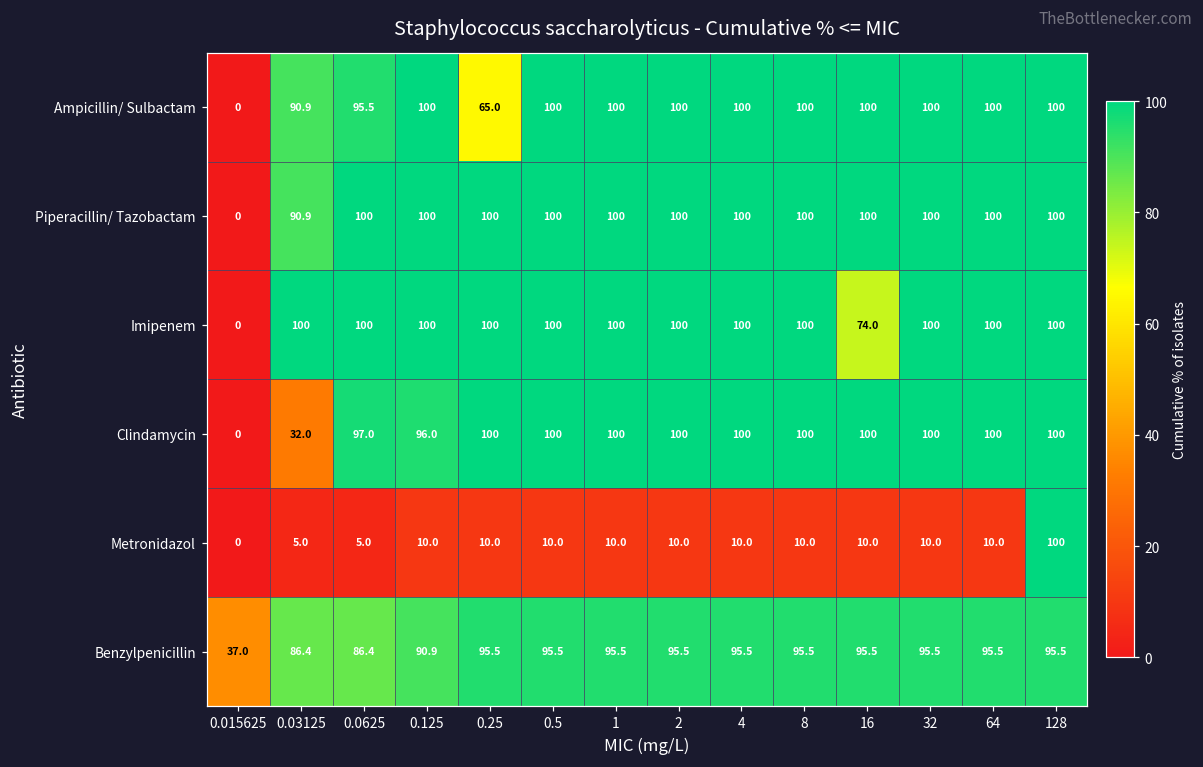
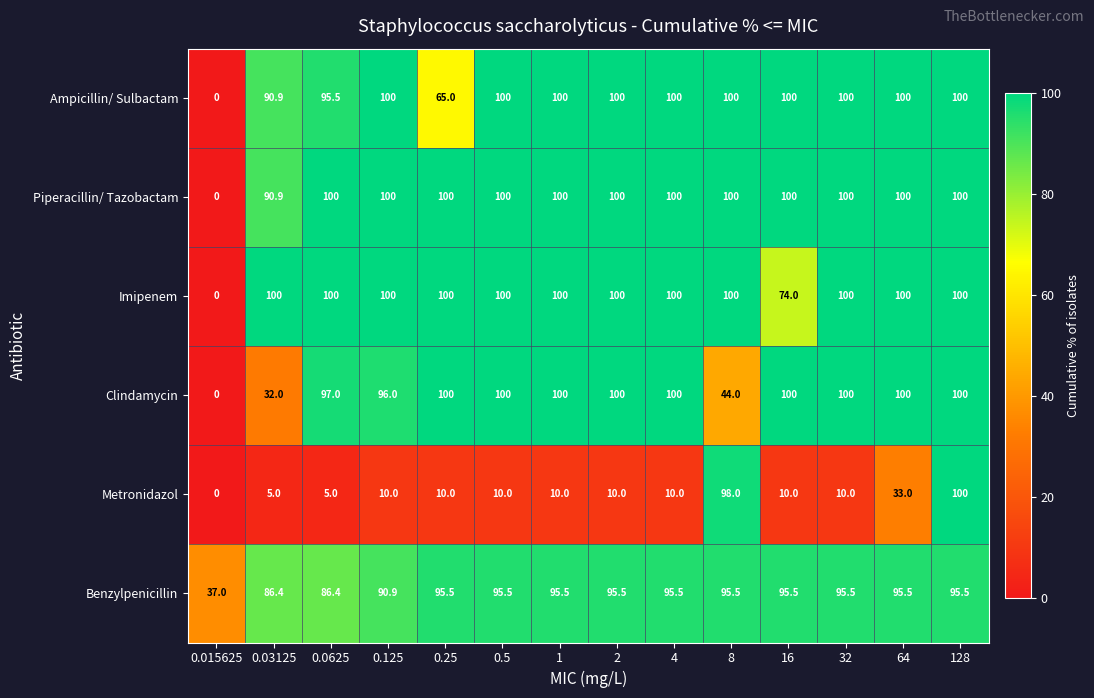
Clindamycin, 8: 100 -> 44.0
Metronidazol, 8: 10.0 -> 98.0
Metronidazol, 64: 10.0 -> 33.0
